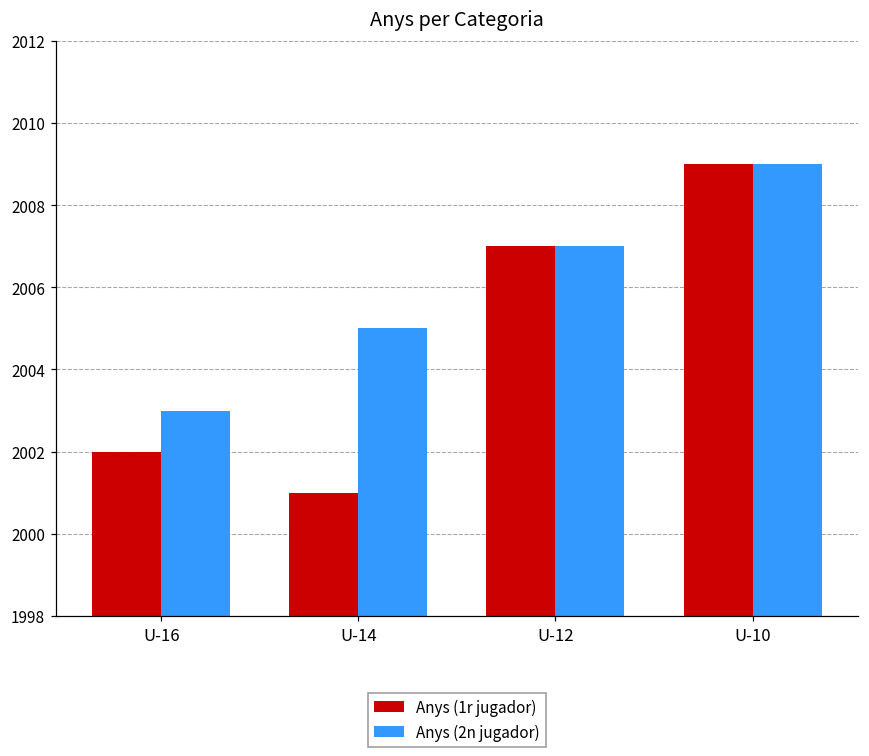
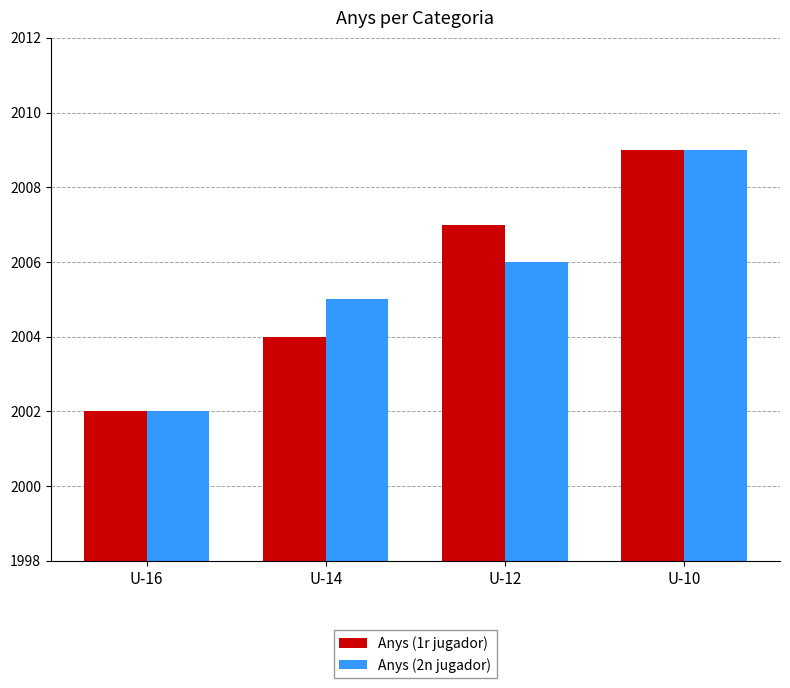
Anys (2n jugador), U-16: 2003 -> 2002
Anys (1r jugador), U-14: 2001 -> 2004
Anys (2n jugador), U-12: 2007 -> 2006
